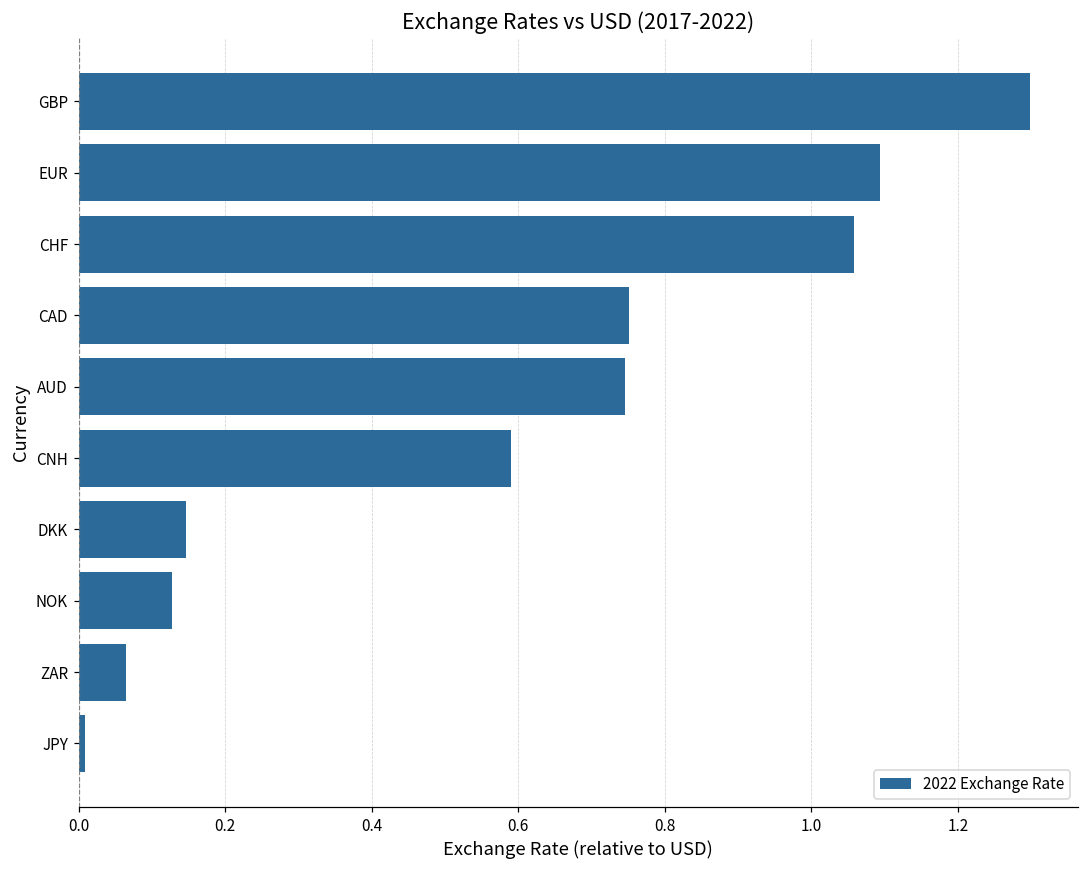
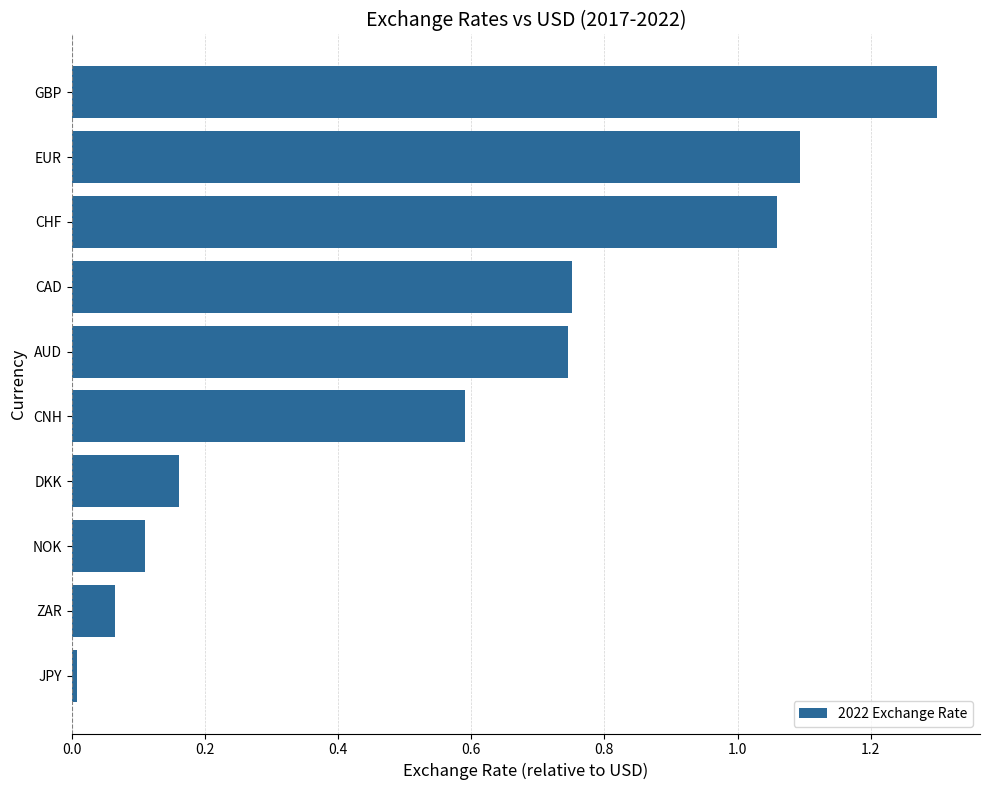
DKK: 0.15 -> 0.16
NOK: 0.13 -> 0.11
